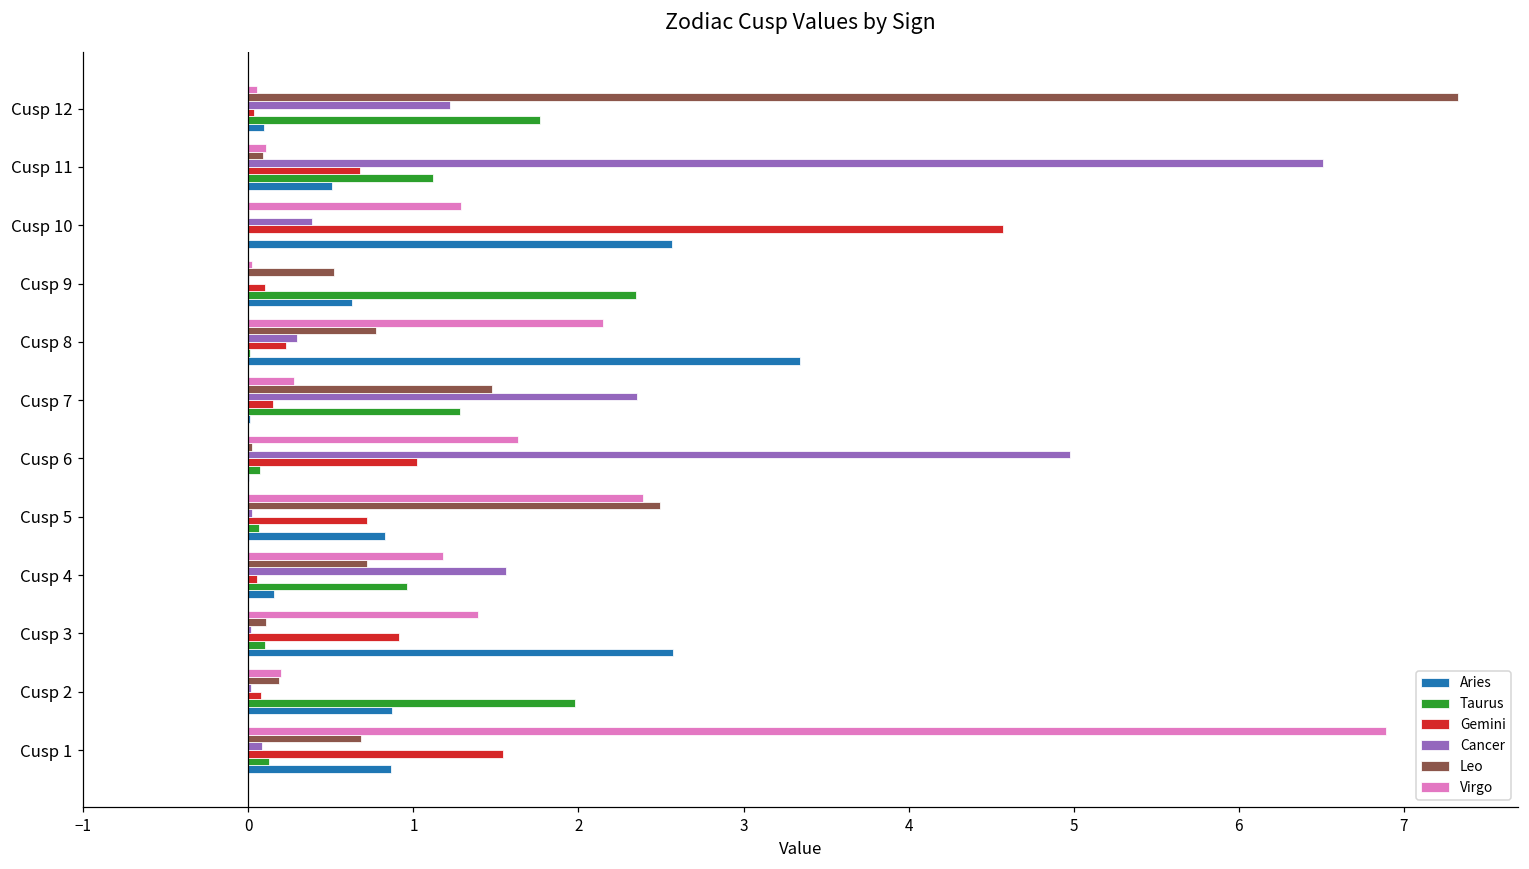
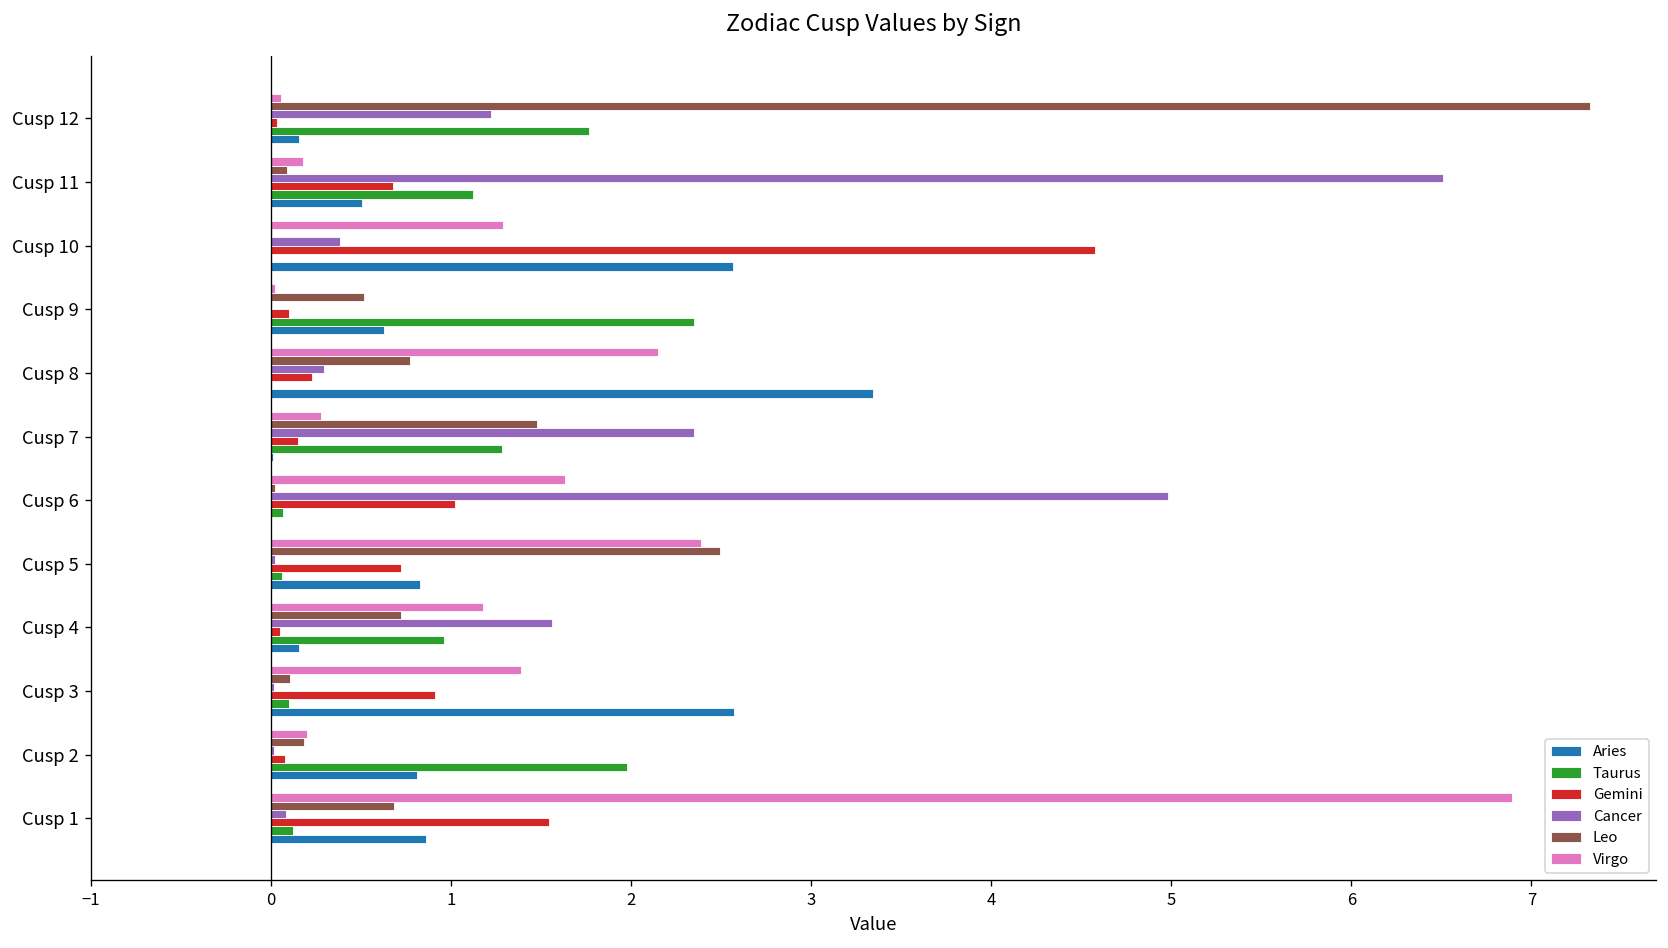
Aries, Cusp 12: 0.10 -> 0.16
Virgo, Cusp 11: 0.10 -> 0.18
Aries, Cusp 2: 0.87 -> 0.81
